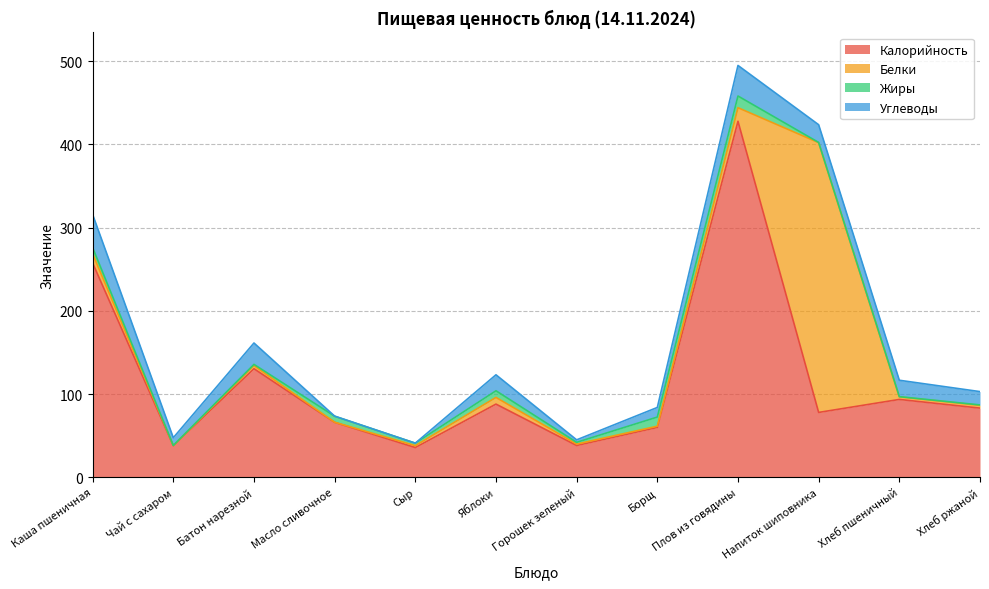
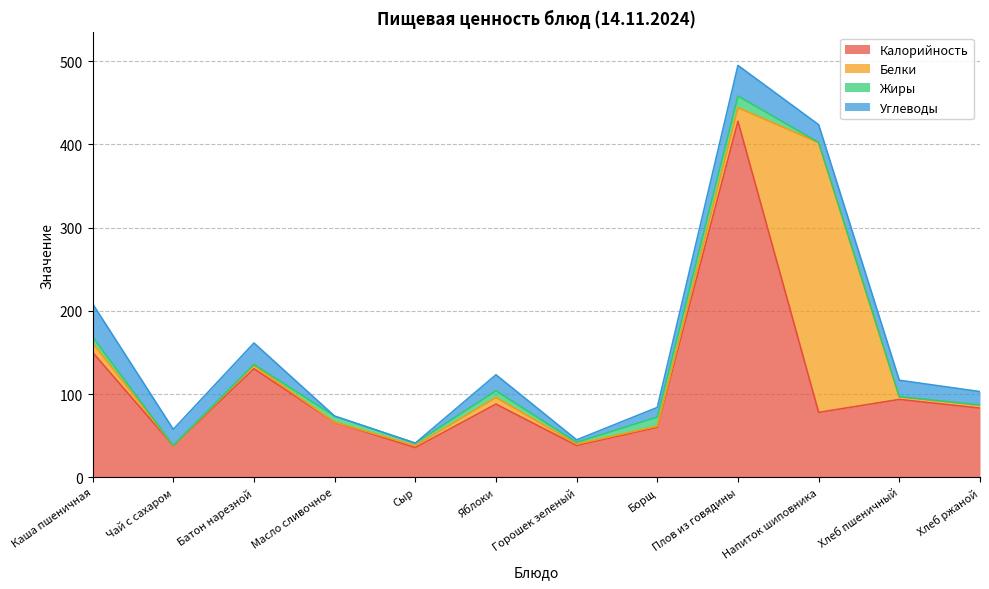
Калорийность, Каша пшеничная: 260 -> 150
Углеводы, Чай с сахаром: 10 -> 20
